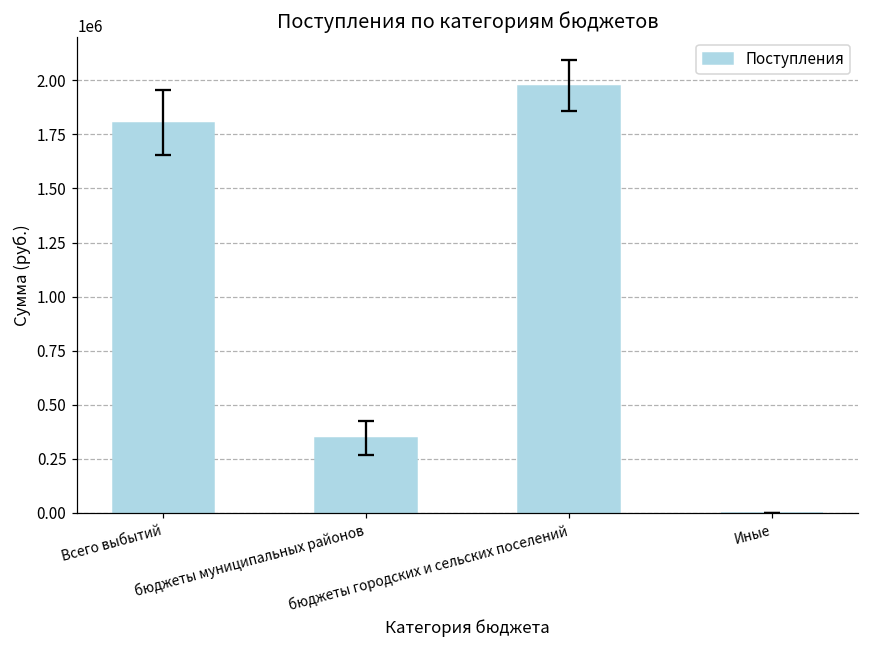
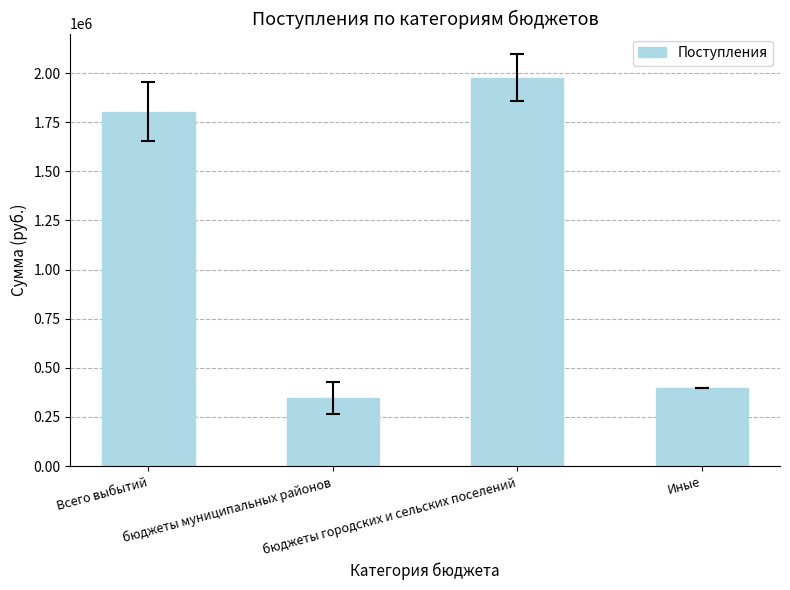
Поступления, Иные: 0 -> 400000
